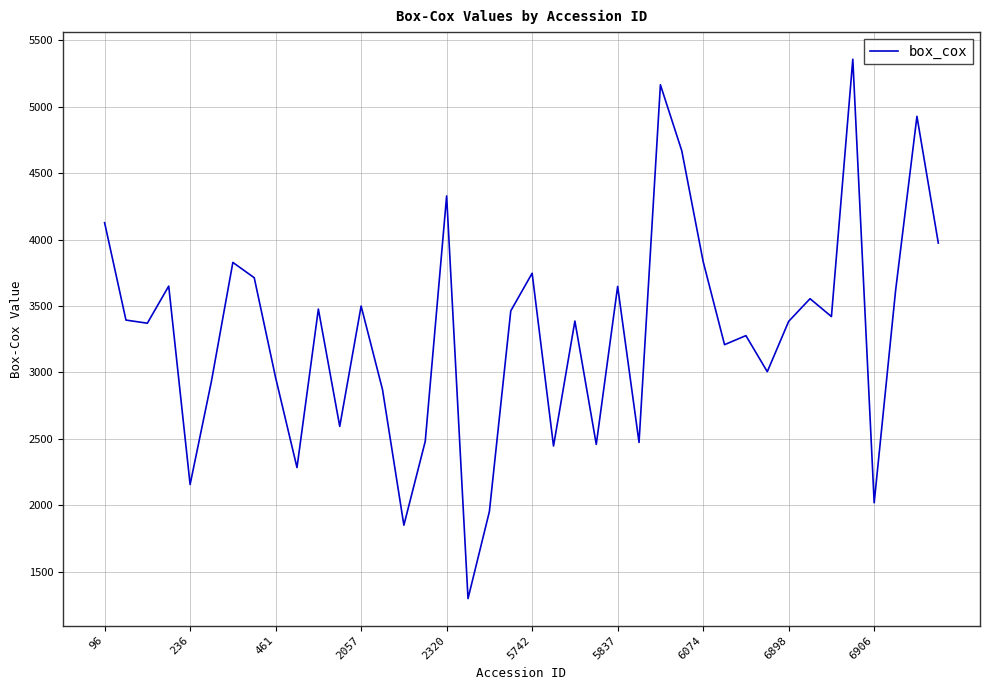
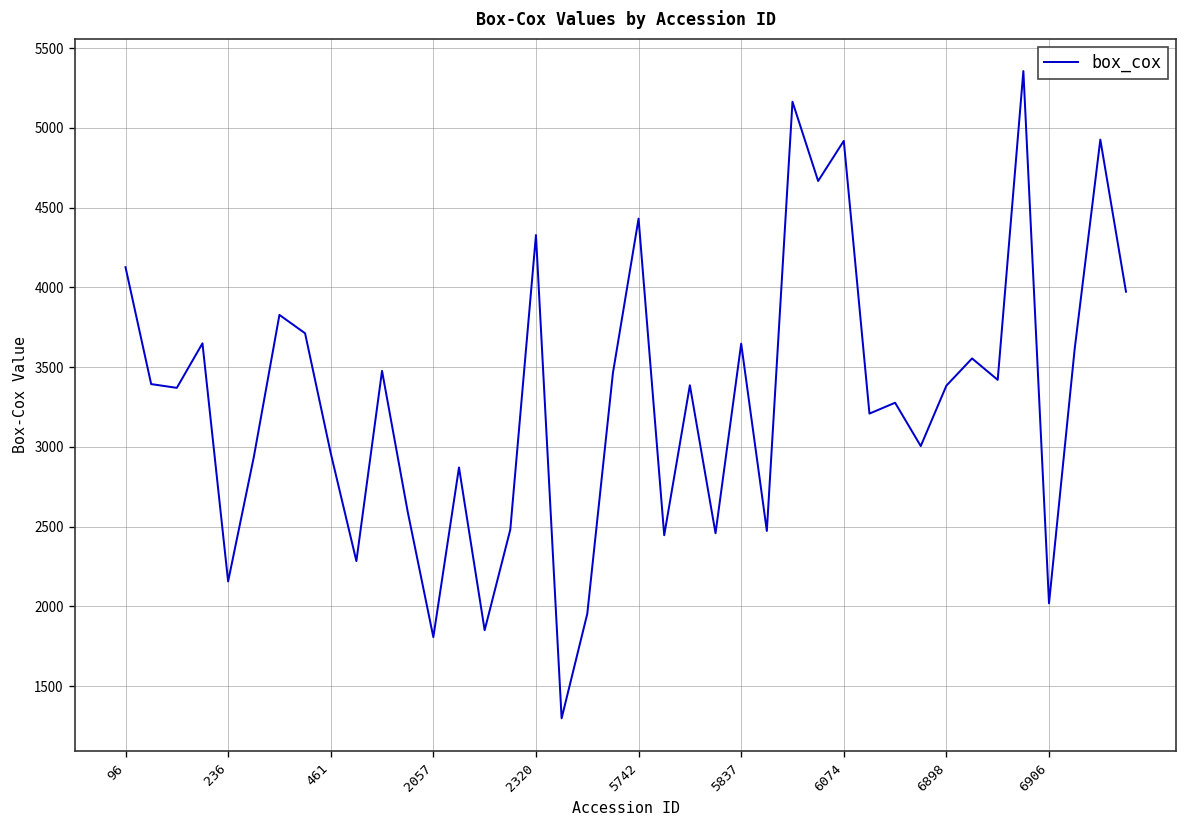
2057: 3500 -> 1810
5742: 3750 -> 4430
6074: 3830 -> 4920
